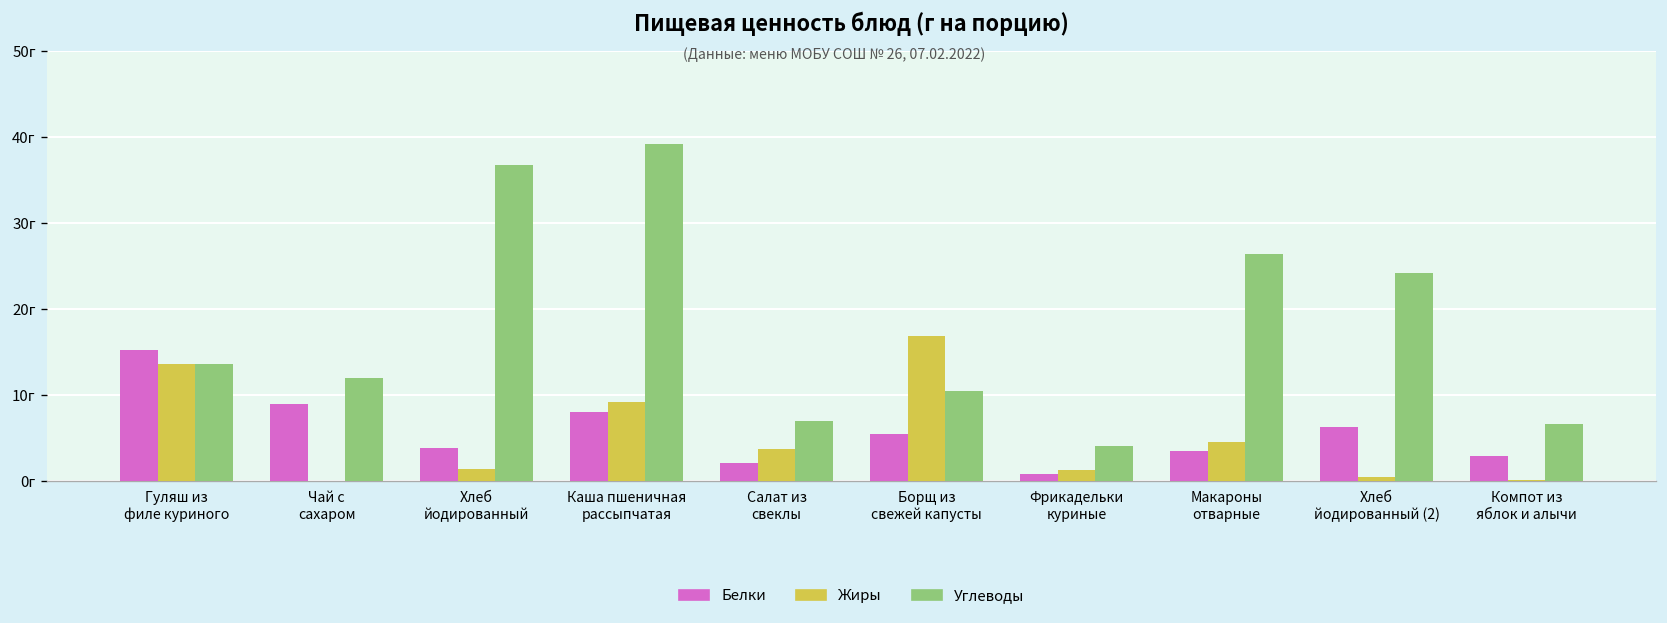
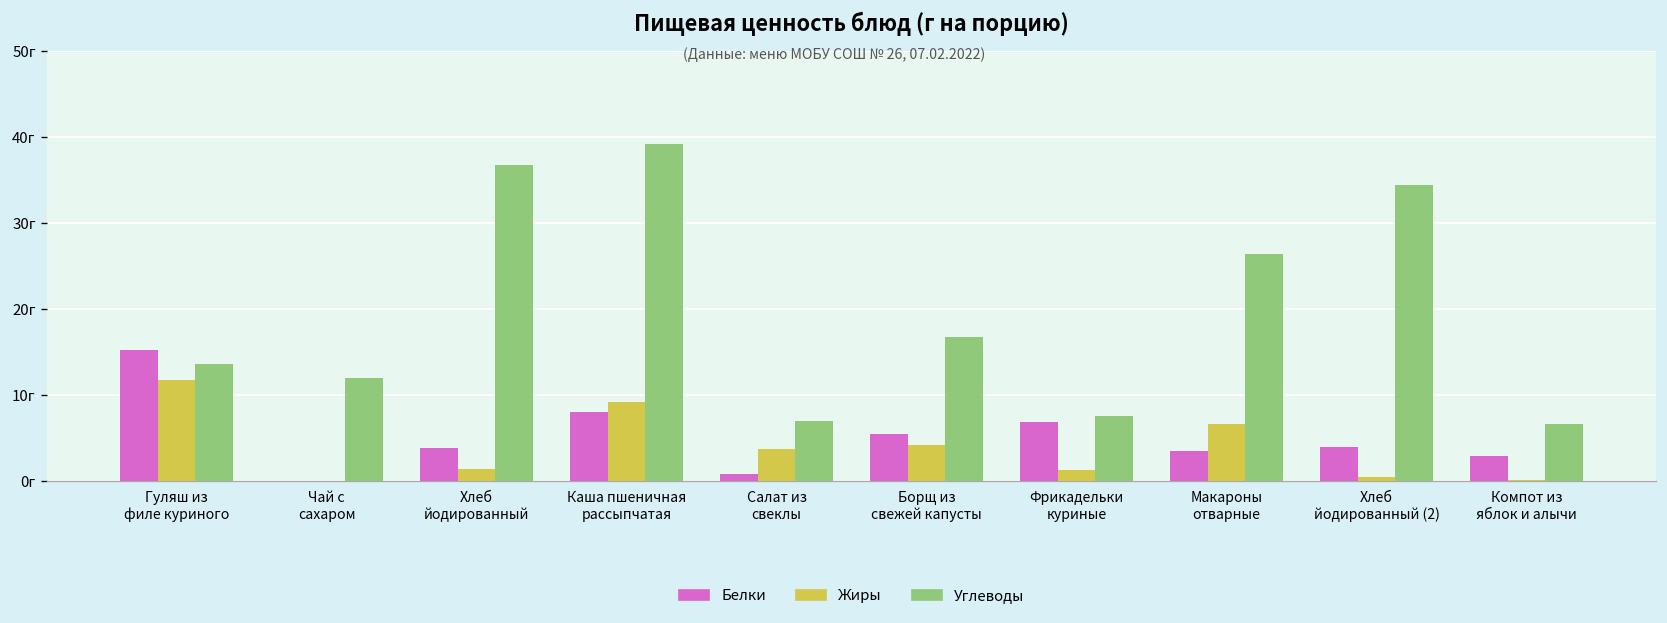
Жиры, Гуляш из филе куриного: 14г -> 12г
Белки, Чай с сахаром: 9г -> 0г
Белки, Салат из свеклы: 2г -> 1г
Жиры, Борщ из свежей капусты: 17г -> 4г
Углеводы, Борщ из свежей капусты: 11г -> 17г
Белки, Фрикадельки куриные: 1г -> 7г
Углеводы, Фрикадельки куриные: 4г -> 8г
Жиры, Макароны отварные: 5г -> 7г
Белки, Хлеб йодированный (2): 6г -> 4г
Углеводы, Хлеб йодированный (2): 24г -> 34г
